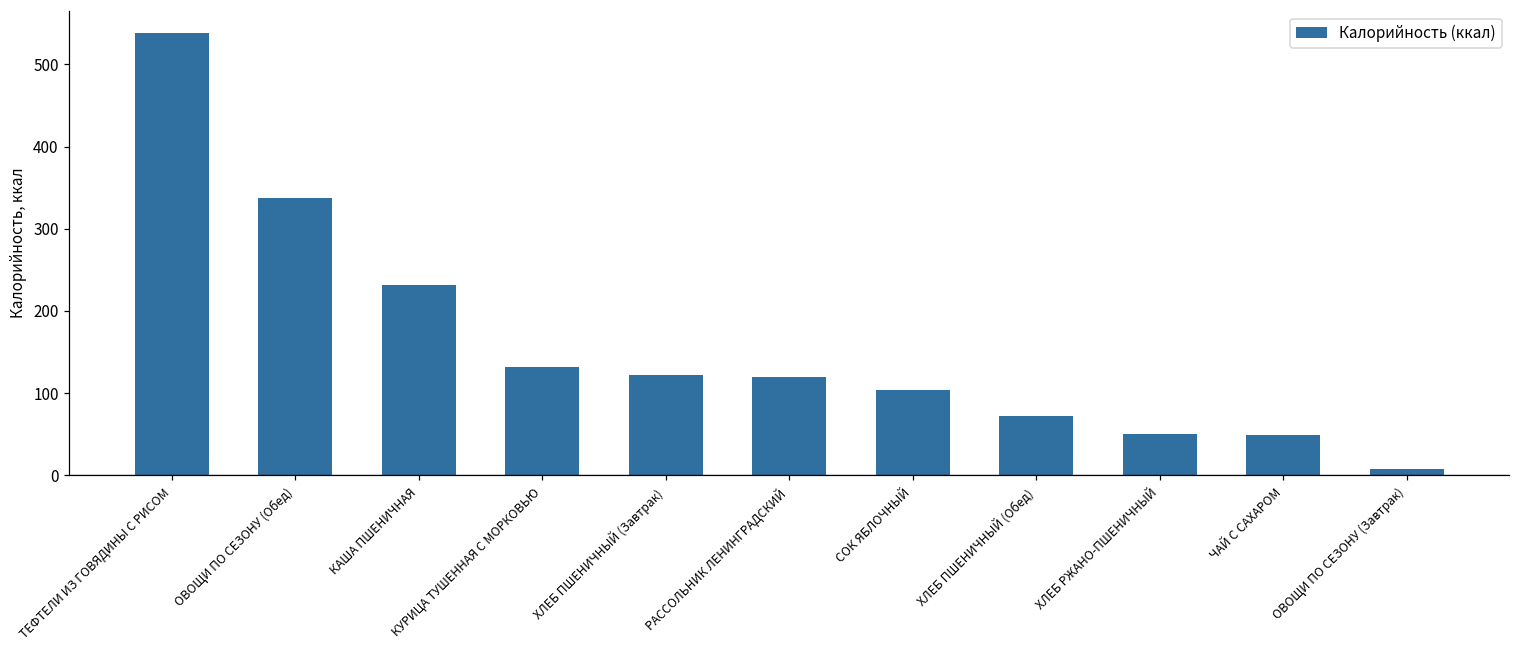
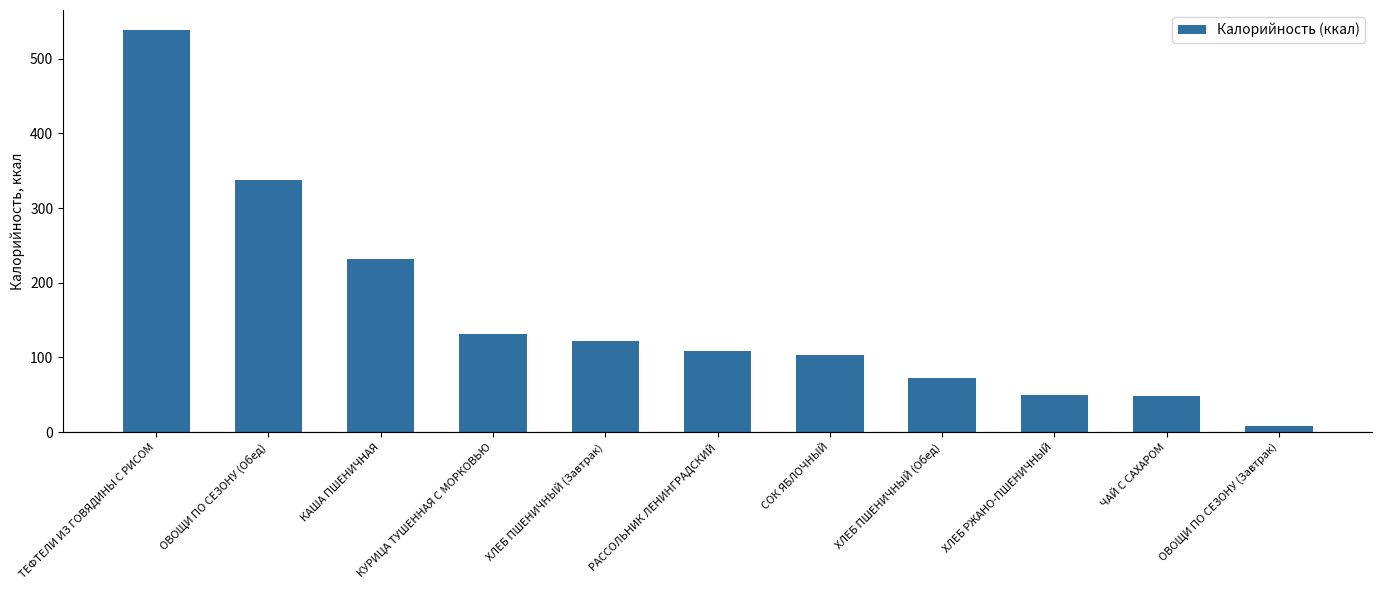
РАССОЛЬНИК ЛЕНИНГРАДСКИЙ: 120 -> 110
